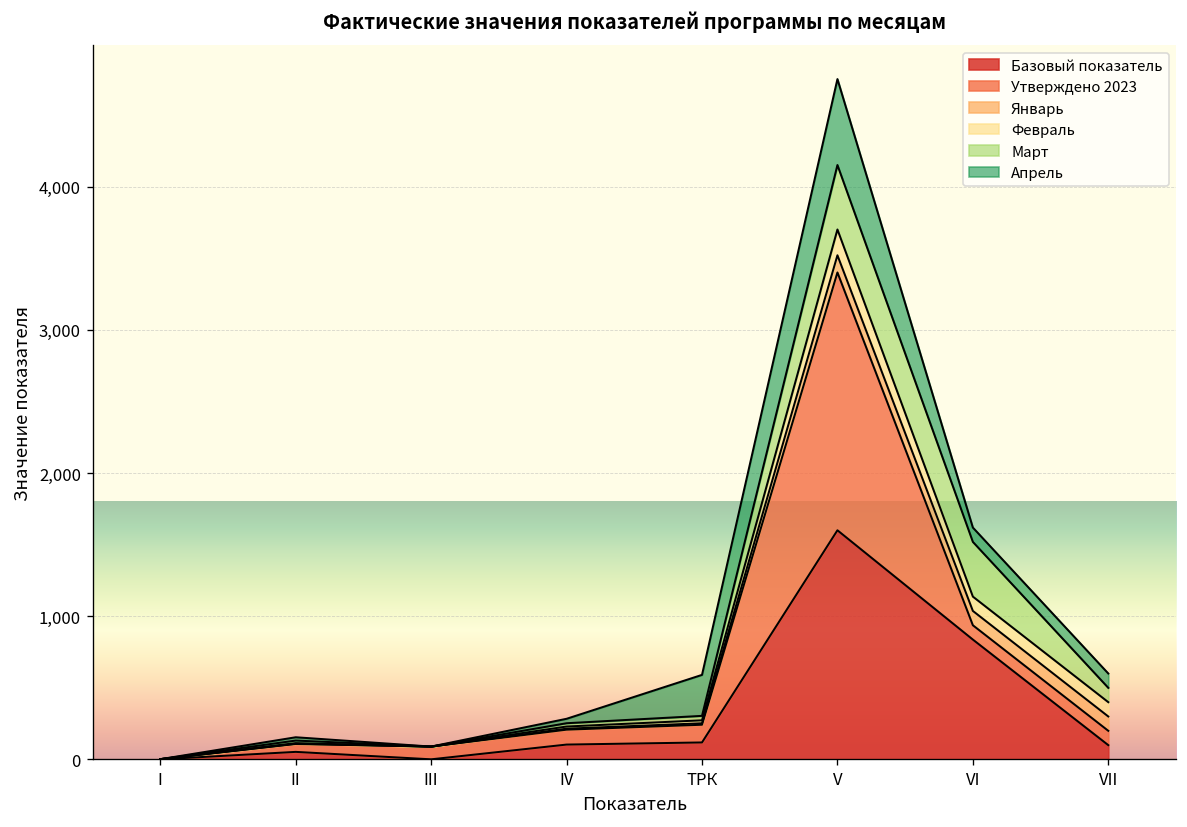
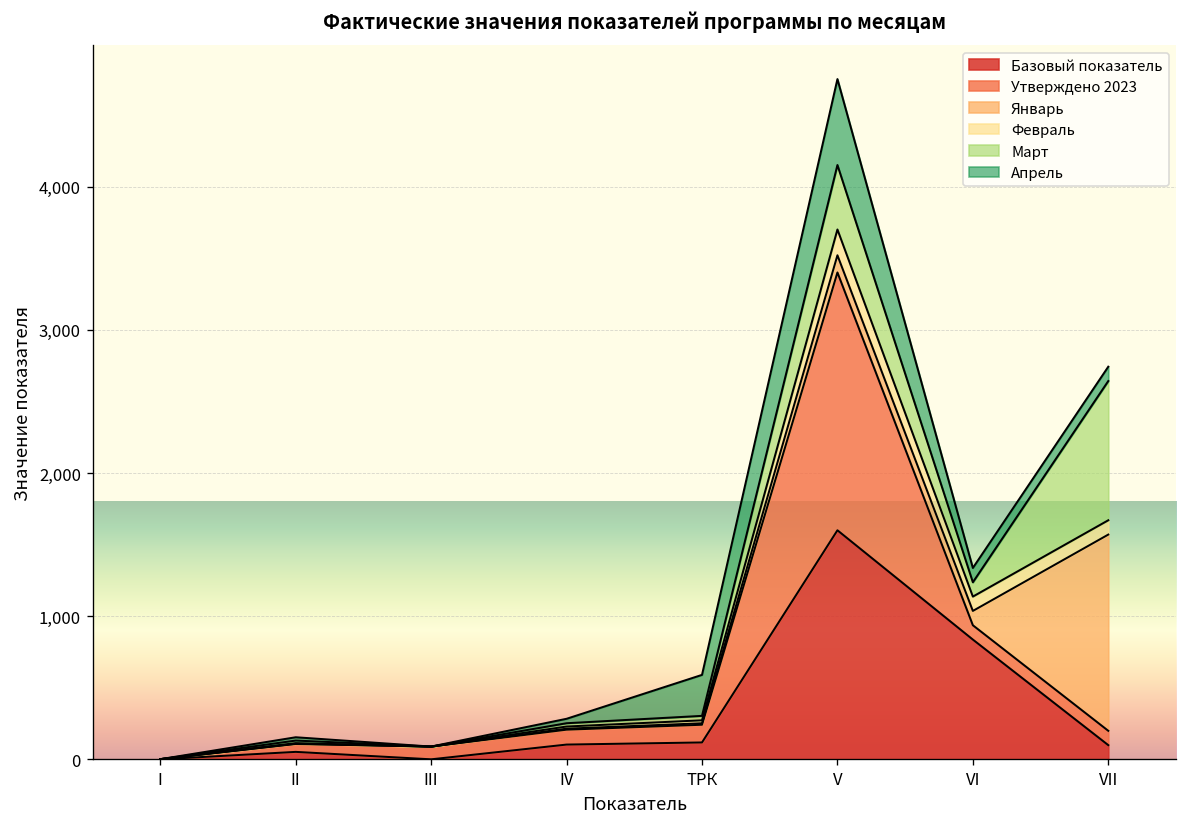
Март, VI: 380 -> 100
Январь, VII: 100 -> 1,370
Март, VII: 100 -> 970
